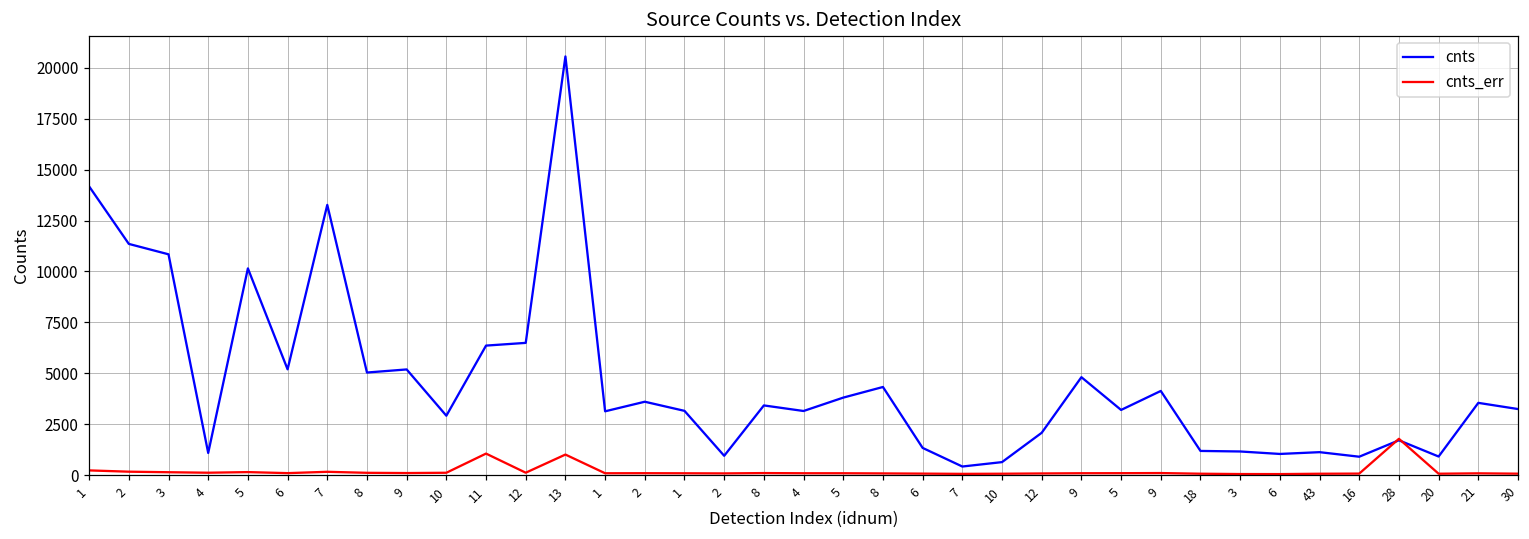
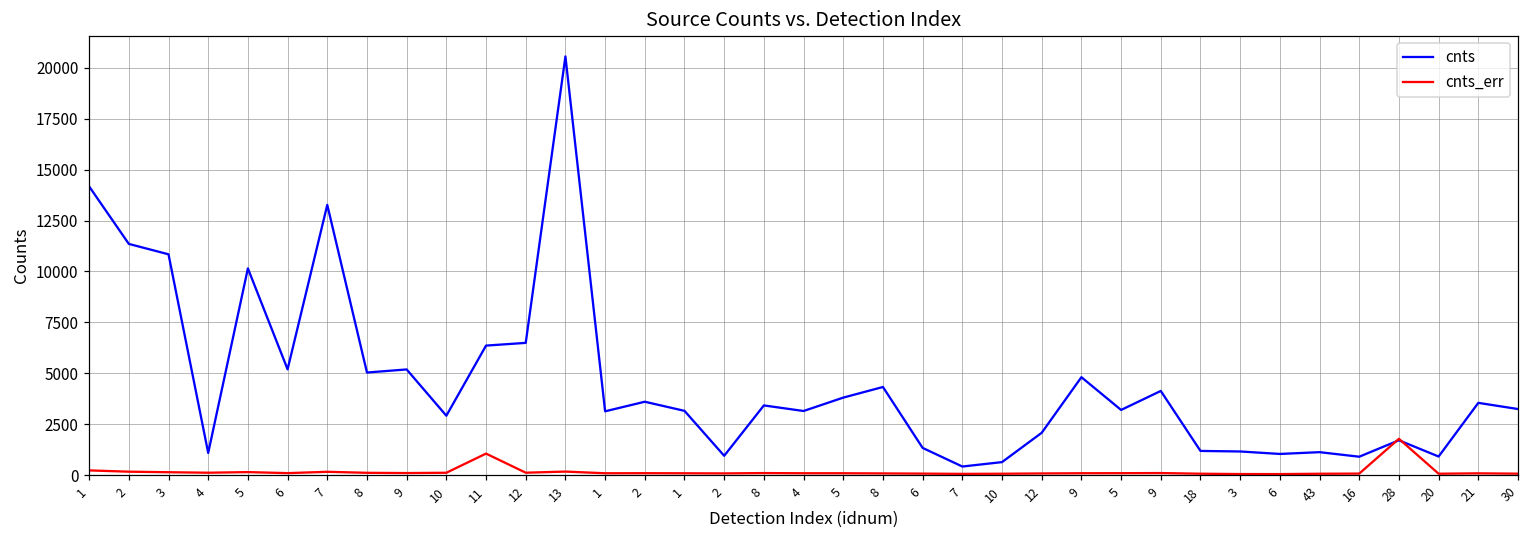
cnts_err, 13: 1000 -> 200
